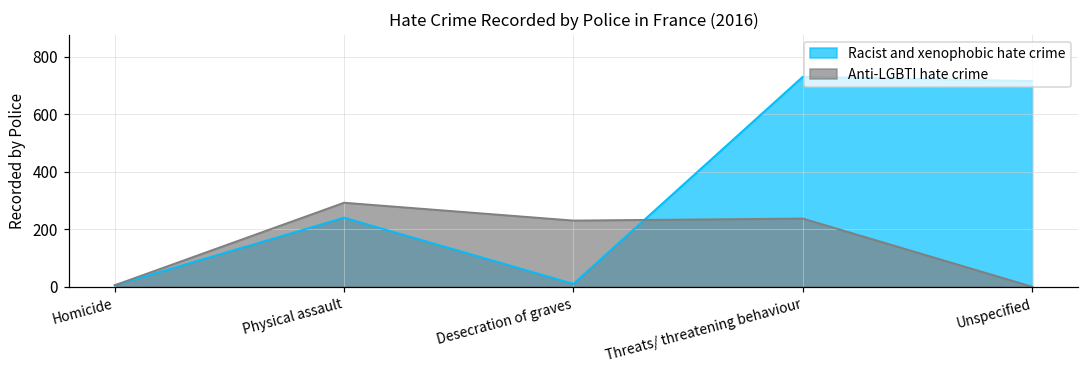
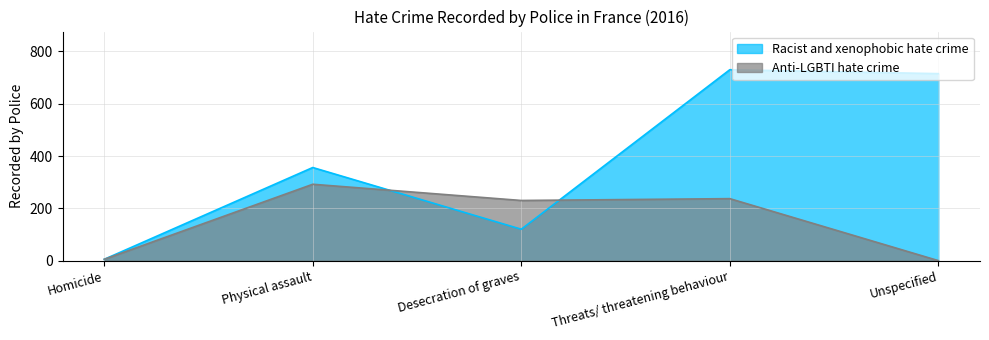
Racist and xenophobic hate crime, Physical assault: 240 -> 360
Racist and xenophobic hate crime, Desecration of graves: 10 -> 120
